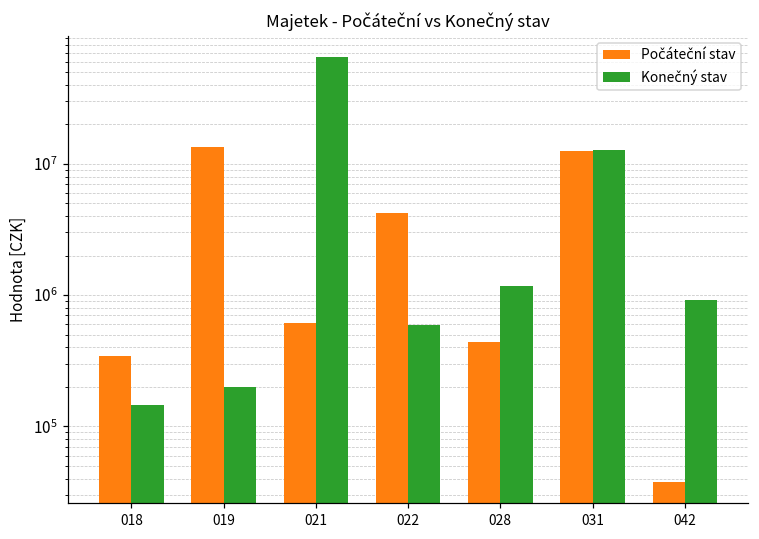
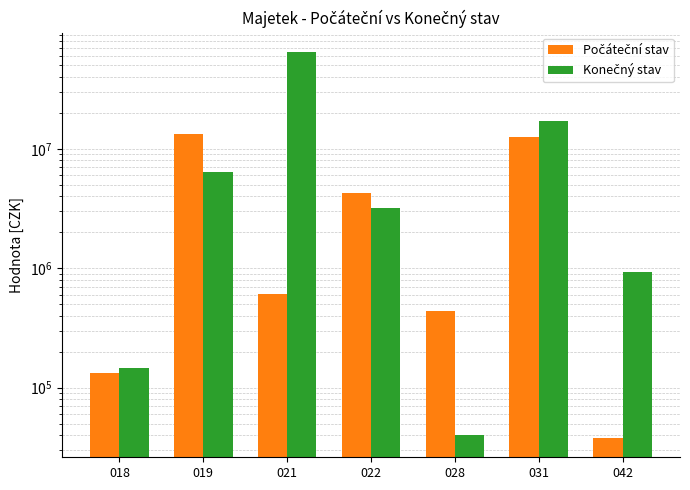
Počáteční stav, 018: 340000 -> 130000
Konečný stav, 019: 200000 -> 6000000
Konečný stav, 022: 600000 -> 3200000
Konečný stav, 028: 1200000 -> 40000
Konečný stav, 031: 13000000 -> 17000000
